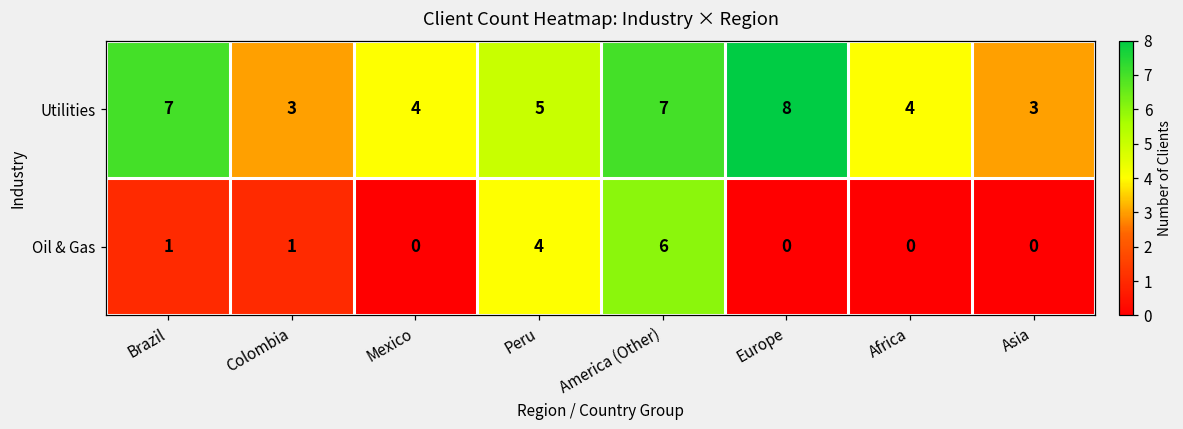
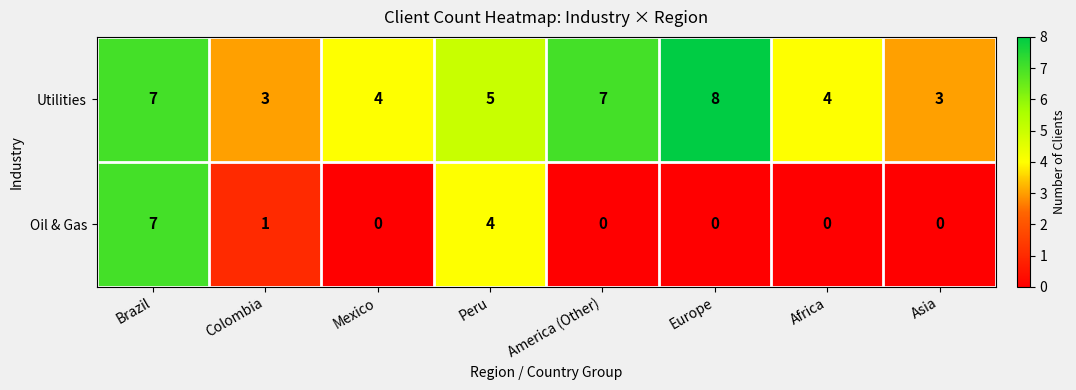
Oil & Gas, Brazil: 1 -> 7
Oil & Gas, America (Other): 6 -> 0
